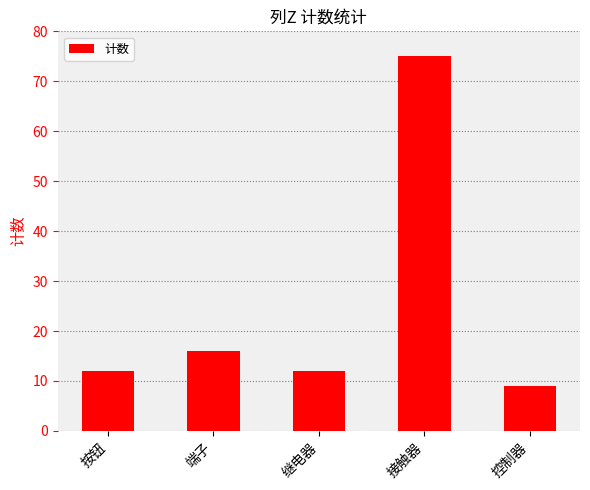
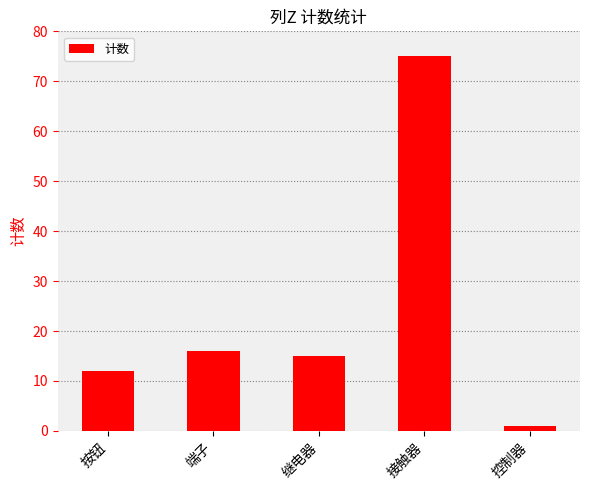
继电器: 12 -> 15
控制器: 9 -> 1
